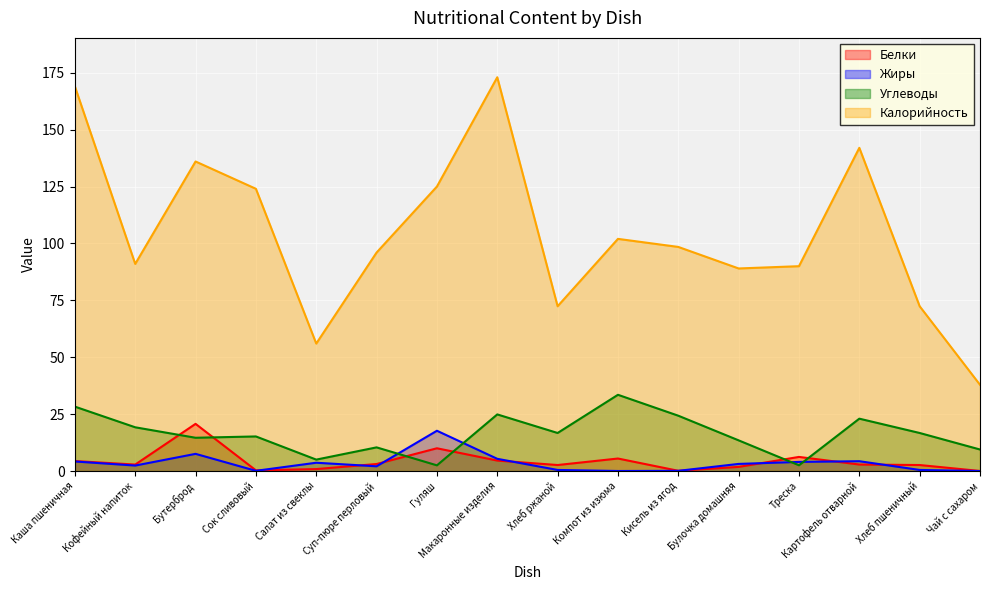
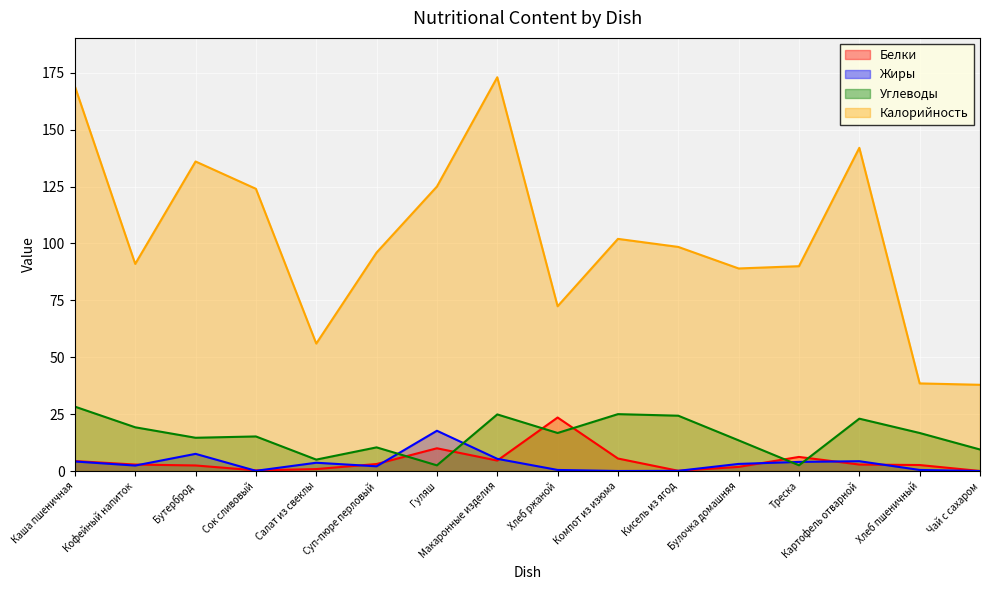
Белки, Бутерброд: 21 -> 2
Белки, Хлеб ржаной: 3 -> 24
Углеводы, Компот из изюма: 34 -> 25
Калорийность, Хлеб пшеничный: 72 -> 39
